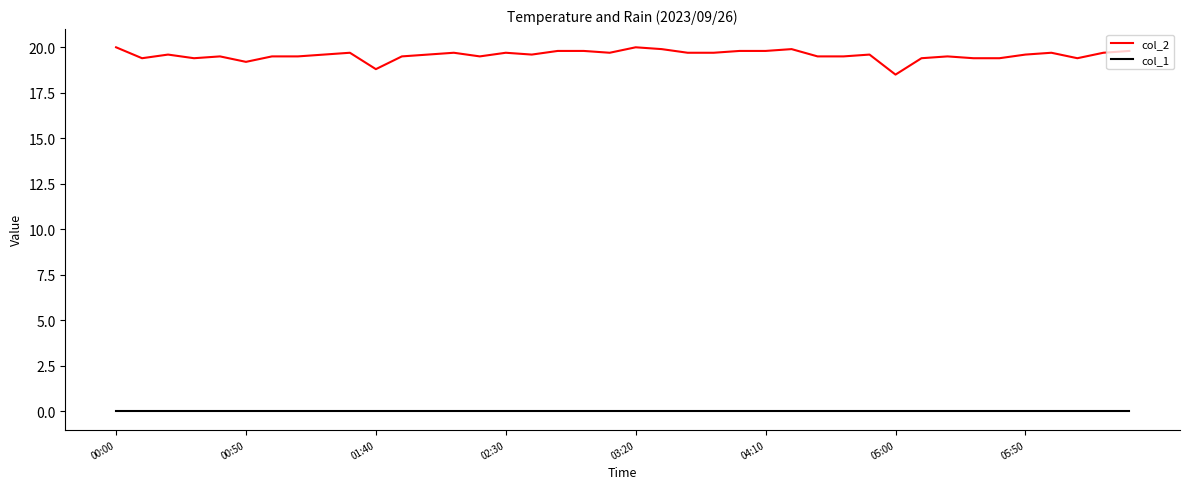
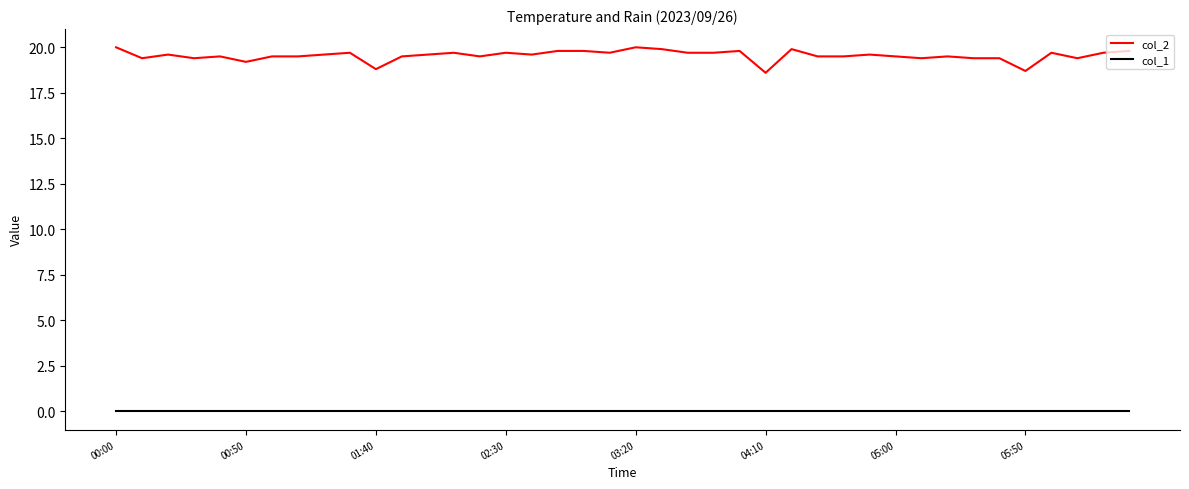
col_2, 04:10: 19.8 -> 18.6
col_2, 05:00: 18.5 -> 19.5
col_2, 05:50: 19.6 -> 18.7
